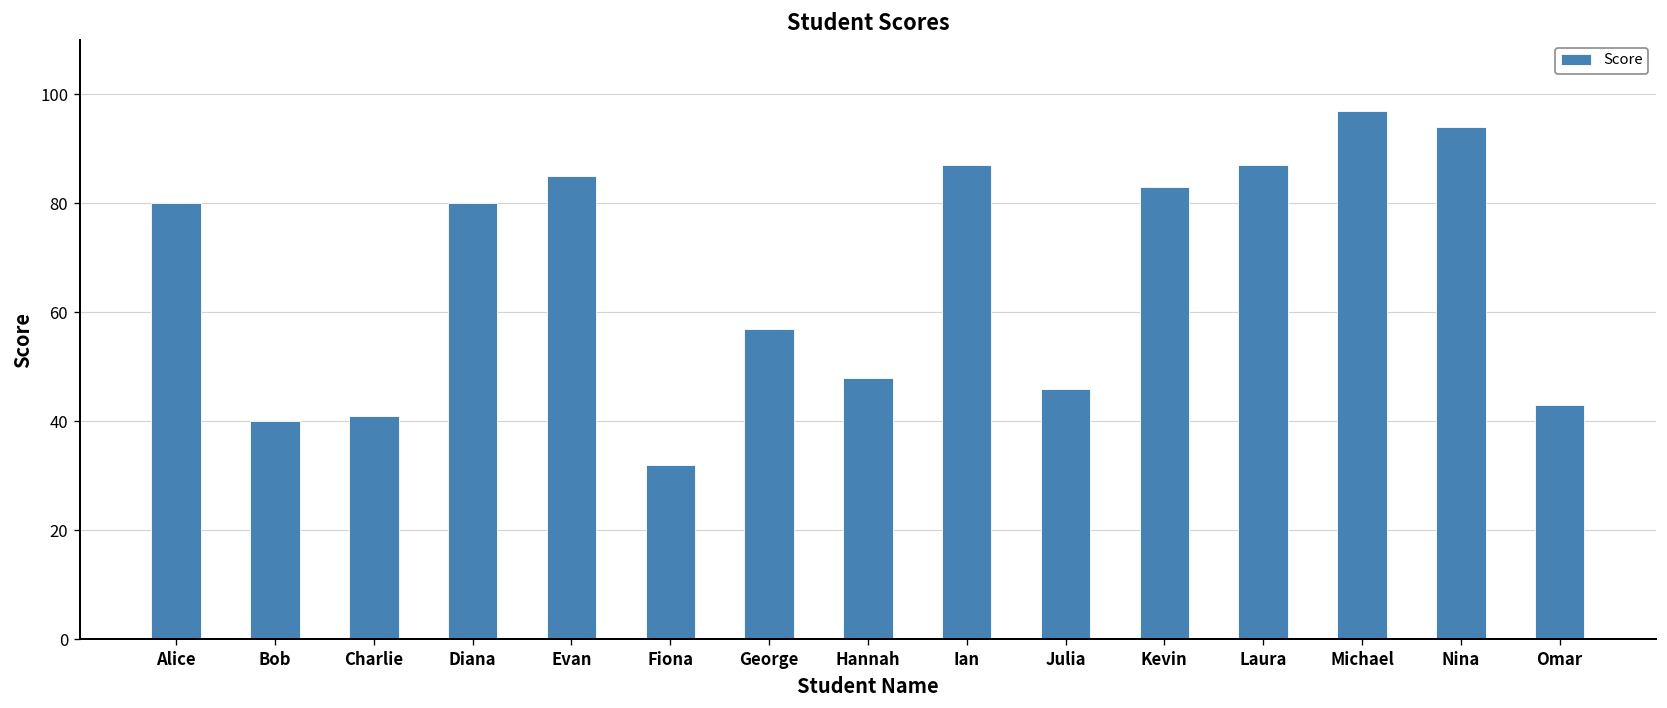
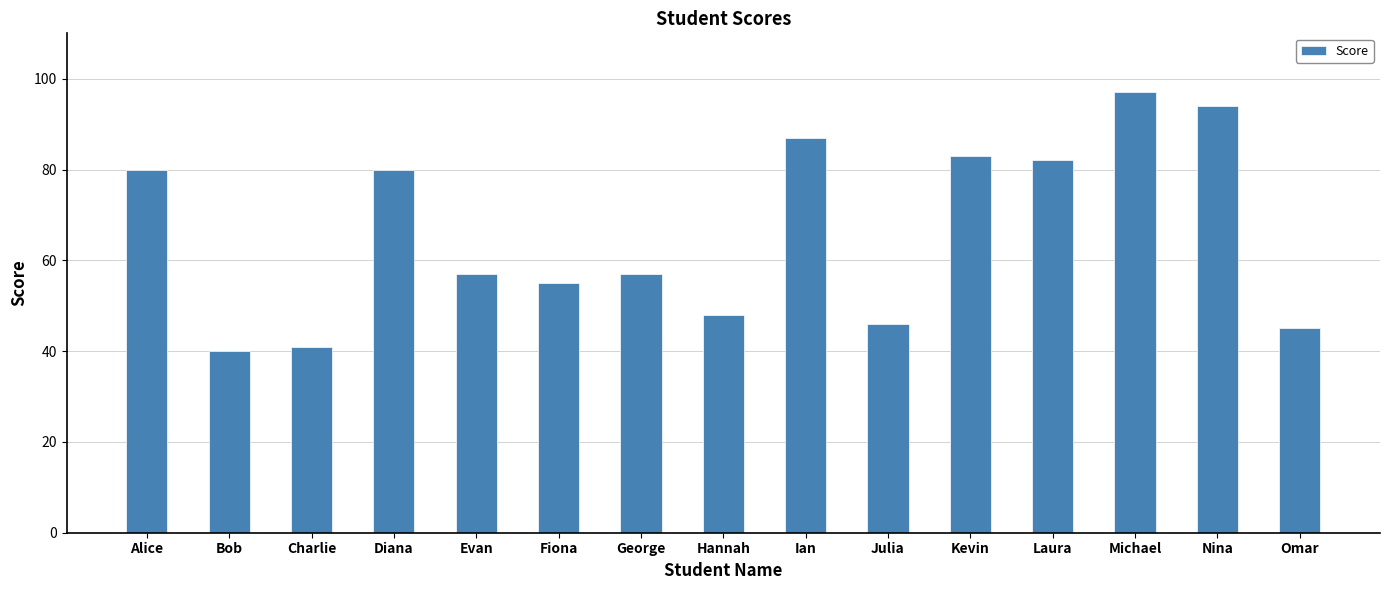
Evan: 85 -> 57
Fiona: 32 -> 55
Laura: 87 -> 82
Omar: 43 -> 45
